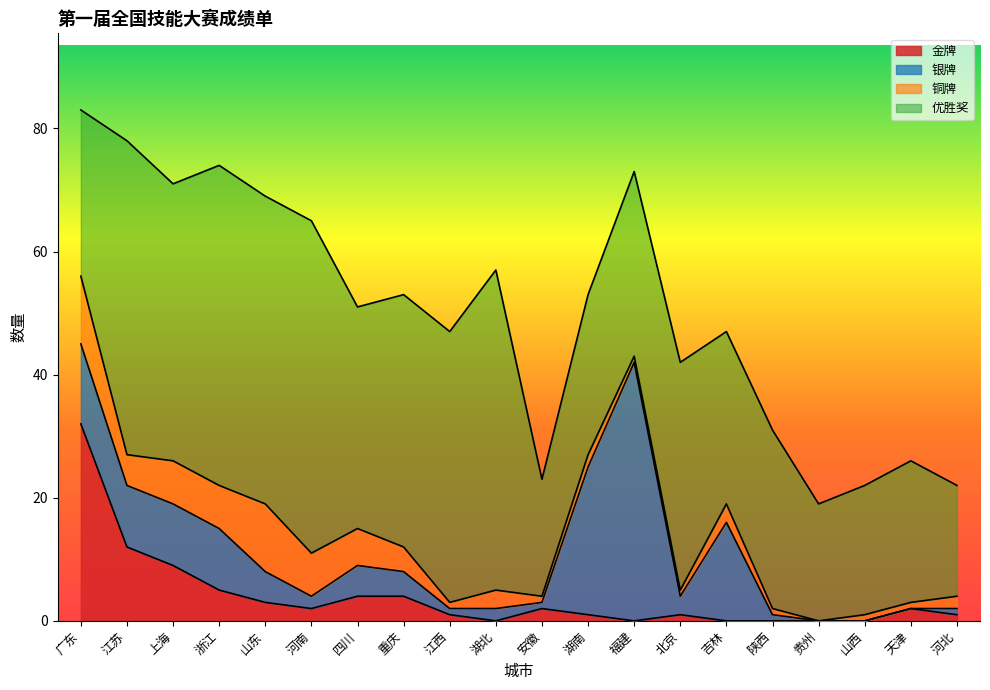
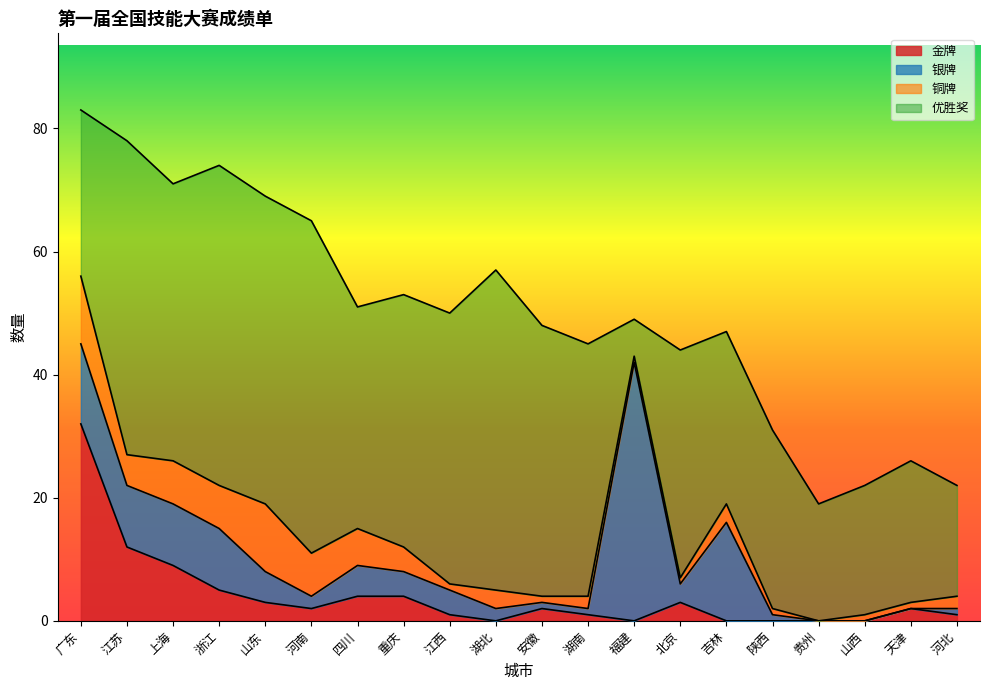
银牌, 江西: 1 -> 4
优胜奖, 安徽: 19 -> 44
银牌, 湖南: 24 -> 1
优胜奖, 湖南: 26 -> 41
优胜奖, 福建: 30 -> 6
金牌, 北京: 1 -> 3
